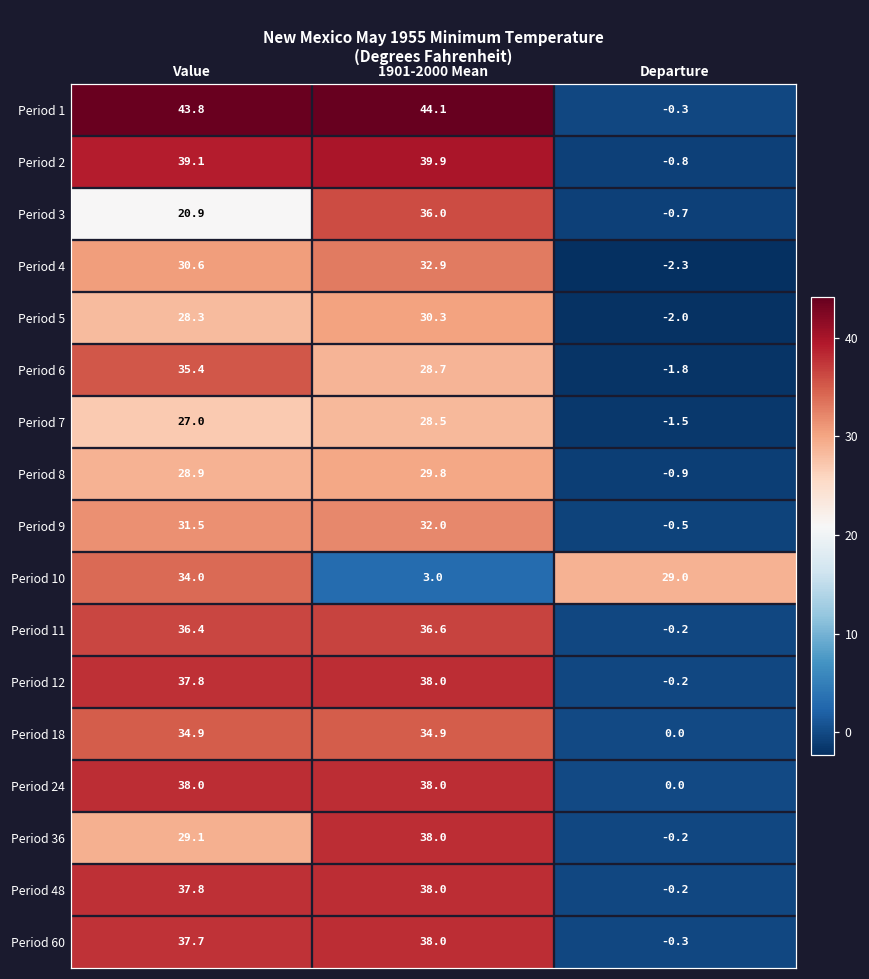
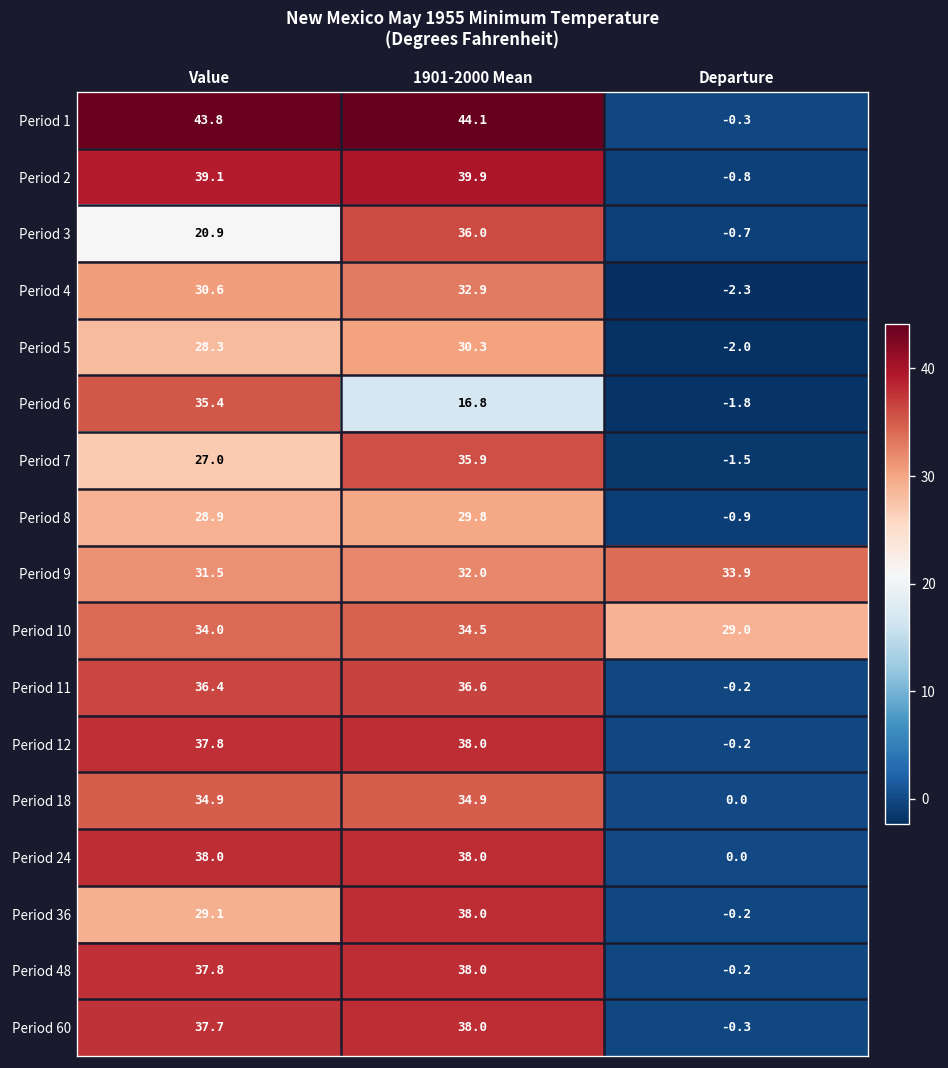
Period 6, 1901-2000 Mean: 28.7 -> 16.8
Period 7, 1901-2000 Mean: 28.5 -> 35.9
Period 9, Departure: -0.5 -> 33.9
Period 10, 1901-2000 Mean: 3.0 -> 34.5
